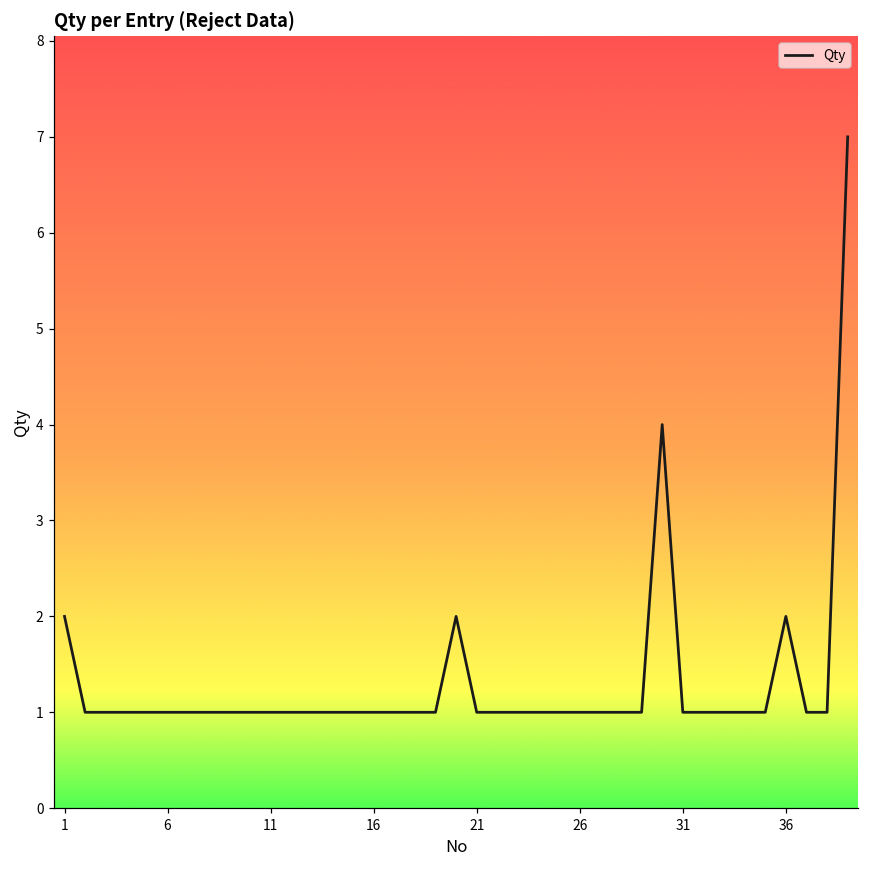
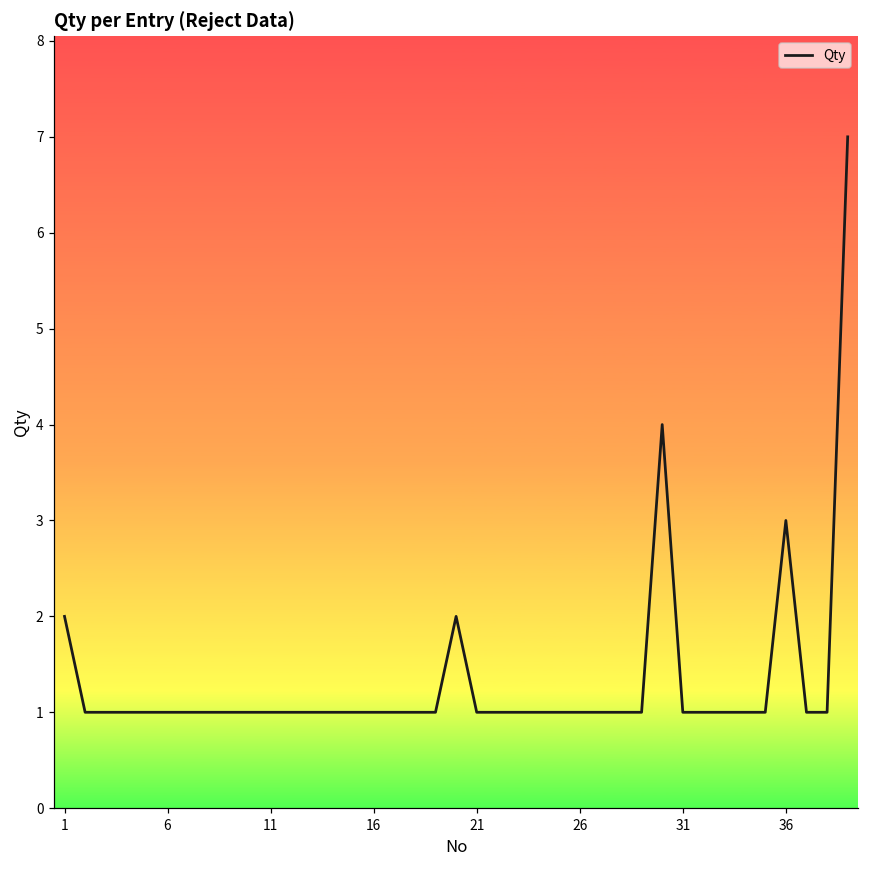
36: 2 -> 3
